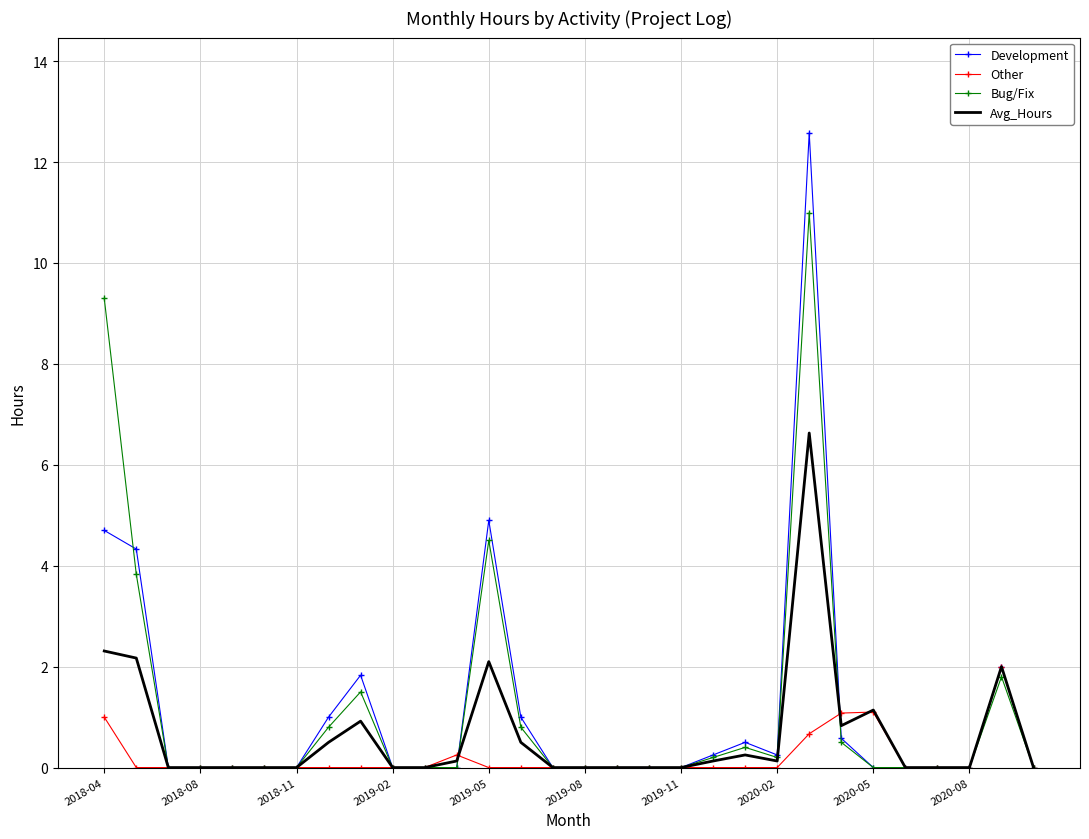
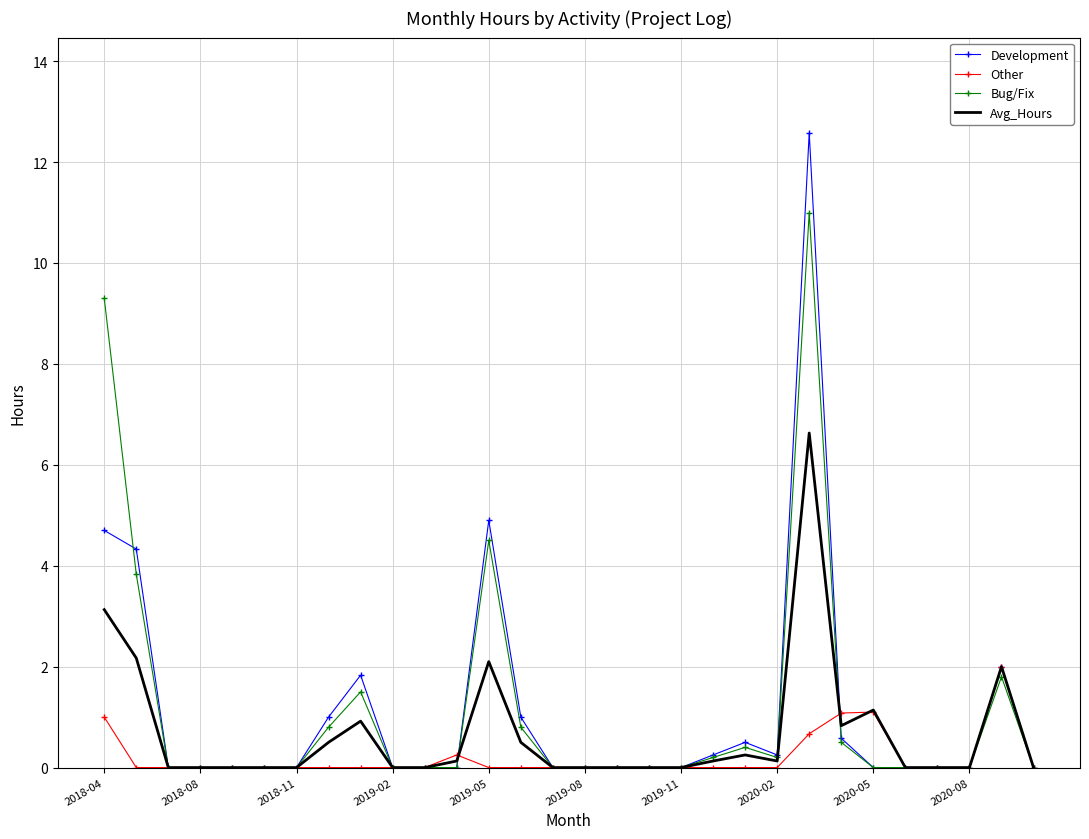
Avg_Hours, 2018-04: 2.3 -> 3.1
